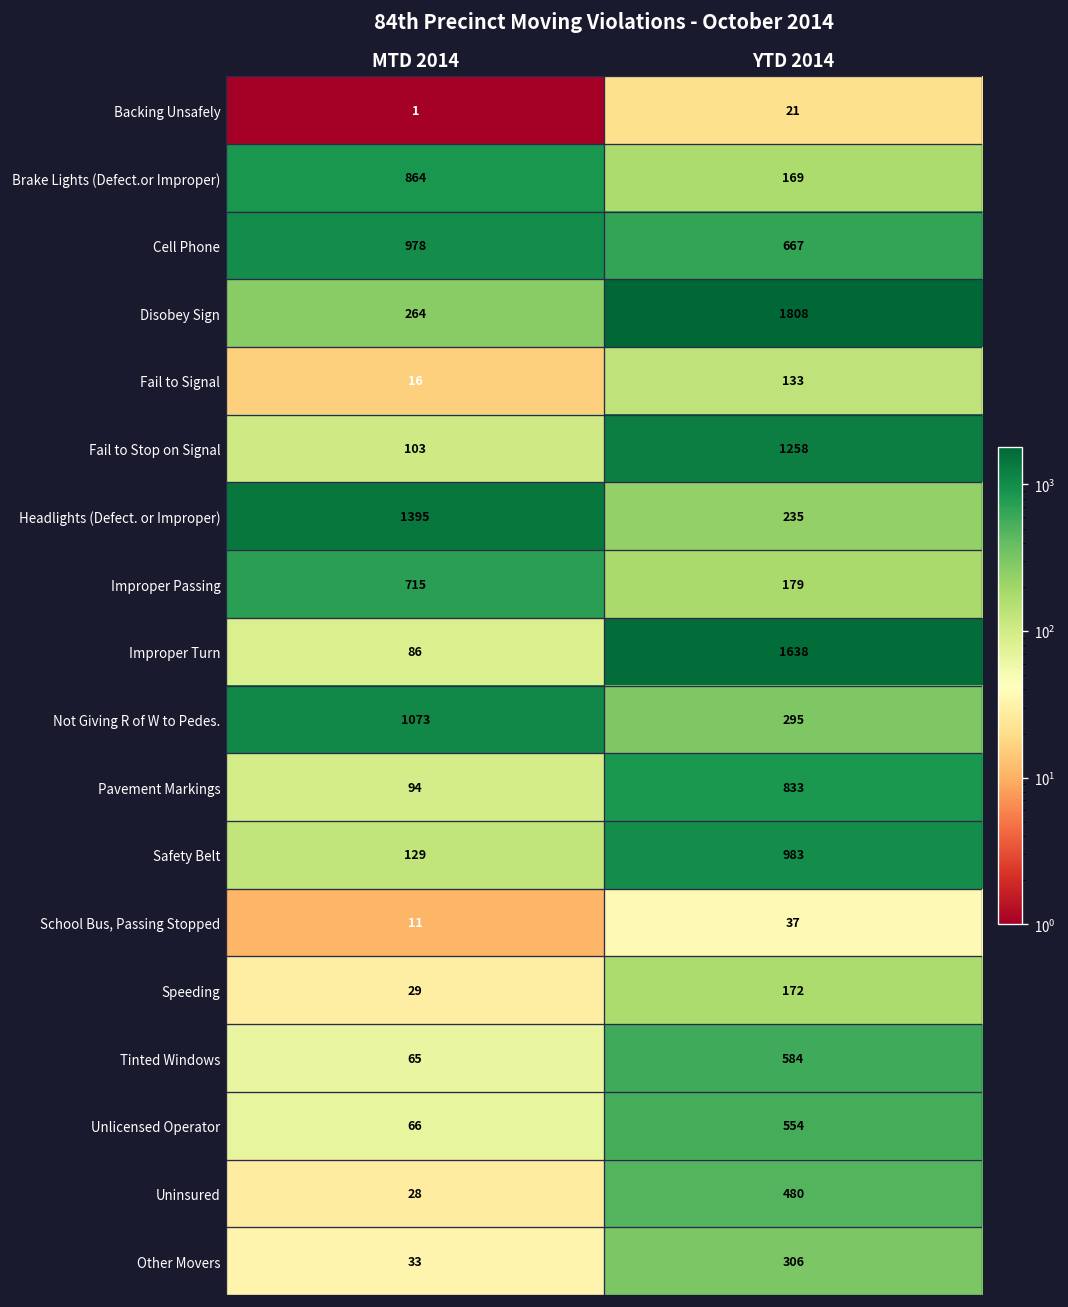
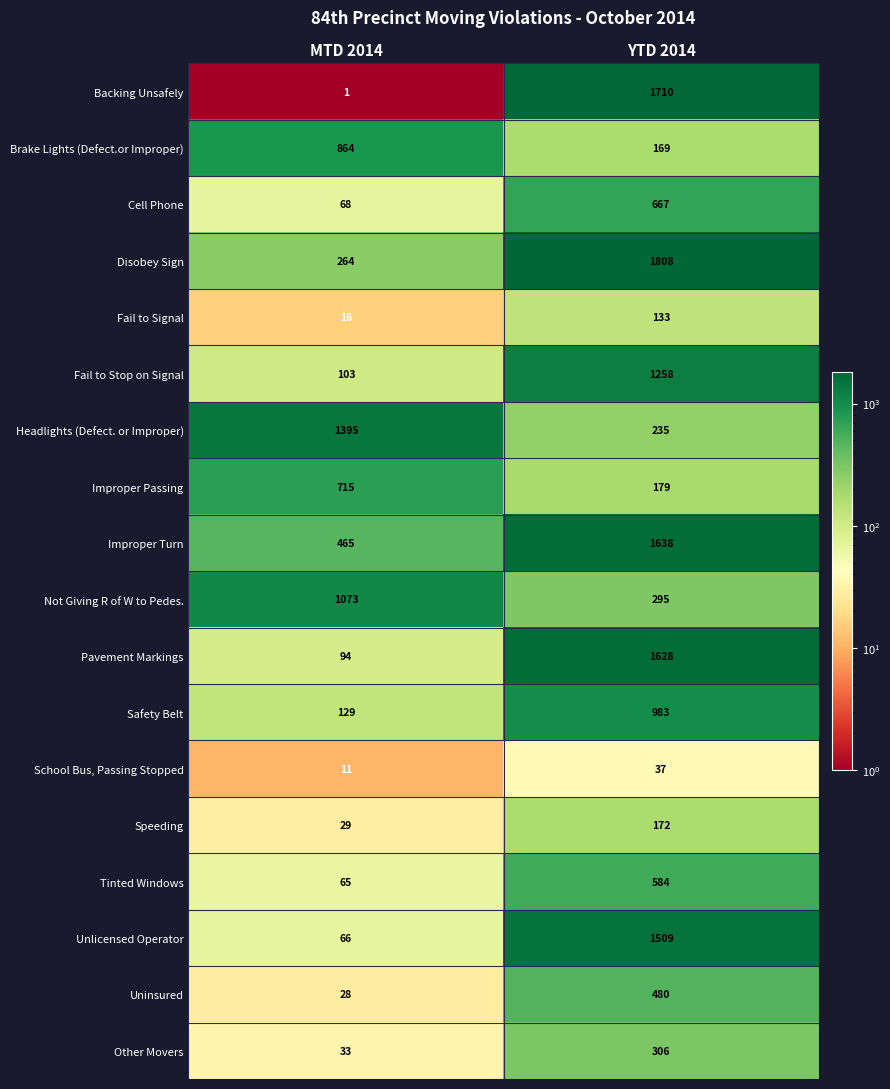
Backing Unsafely, YTD 2014: 21 -> 1710
Cell Phone, MTD 2014: 978 -> 68
Improper Turn, MTD 2014: 86 -> 465
Pavement Markings, YTD 2014: 833 -> 1628
Unlicensed Operator, YTD 2014: 554 -> 1509
